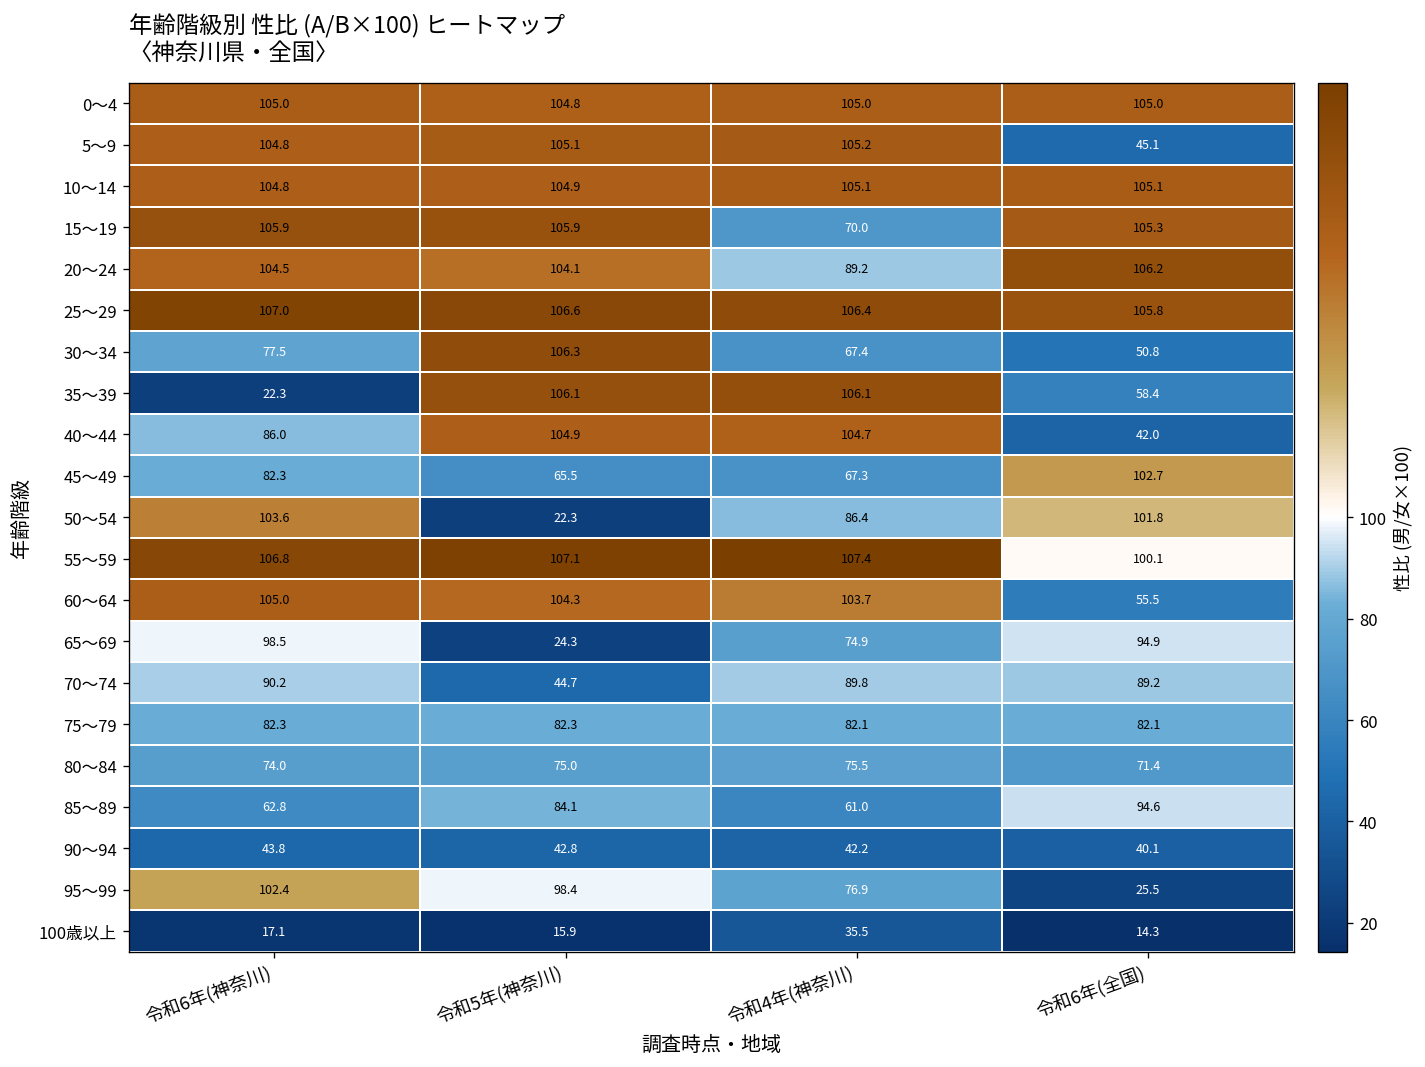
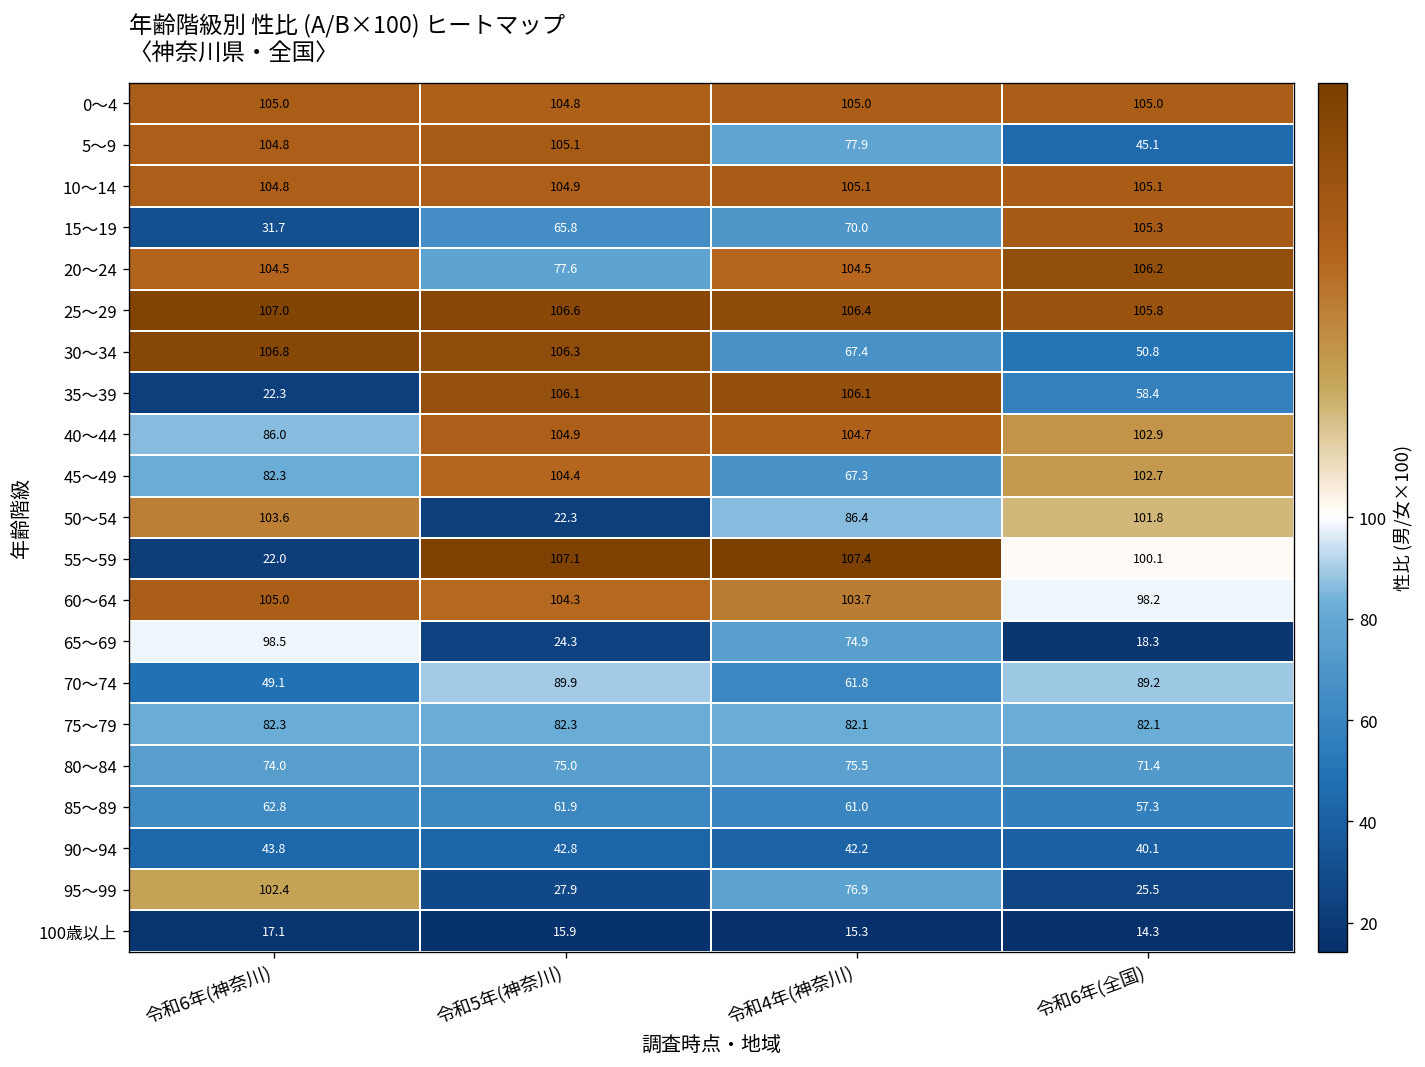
5～9, 令和4年(神奈川): 105.2 -> 77.9
15～19, 令和6年(神奈川): 105.9 -> 31.7
15～19, 令和5年(神奈川): 105.9 -> 65.8
20～24, 令和5年(神奈川): 104.1 -> 77.6
20～24, 令和4年(神奈川): 89.2 -> 104.5
30～34, 令和6年(神奈川): 77.5 -> 106.8
40～44, 令和6年(全国): 42.0 -> 102.9
45～49, 令和5年(神奈川): 65.5 -> 104.4
55～59, 令和6年(神奈川): 106.8 -> 22.0
60～64, 令和6年(全国): 55.5 -> 98.2
65～69, 令和6年(全国): 94.9 -> 18.3
70～74, 令和6年(神奈川): 90.2 -> 49.1
70～74, 令和5年(神奈川): 44.7 -> 89.9
70～74, 令和4年(神奈川): 89.8 -> 61.8
85～89, 令和5年(神奈川): 84.1 -> 61.9
85～89, 令和6年(全国): 94.6 -> 57.3
95～99, 令和5年(神奈川): 98.4 -> 27.9
100歳以上, 令和4年(神奈川): 35.5 -> 15.3
